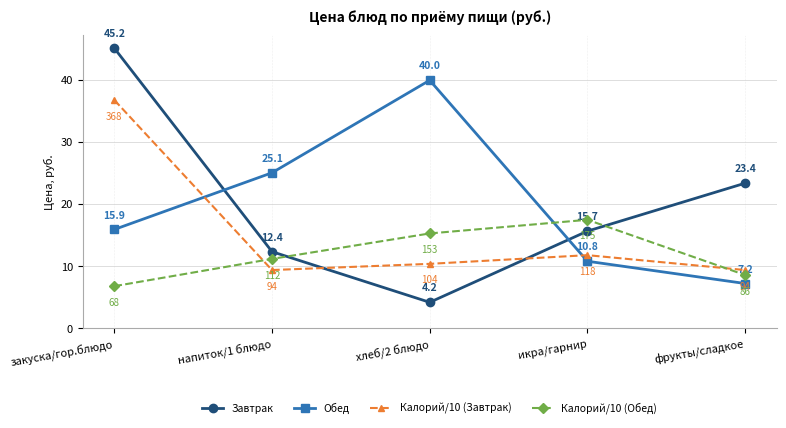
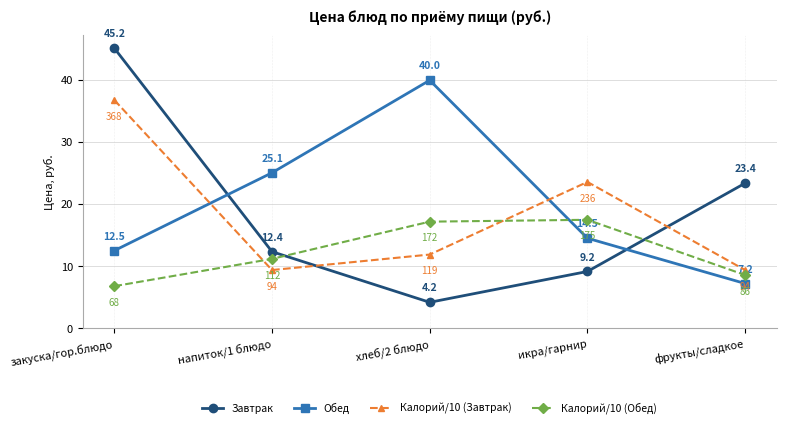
Обед, закуска/гор.блюдо: 15.9 -> 12.5
Калорий/10 (Завтрак), хлеб/2 блюдо: 104 -> 119
Калорий/10 (Обед), хлеб/2 блюдо: 153 -> 172
Завтрак, икра/гарнир: 15.7 -> 9.2
Обед, икра/гарнир: 10.8 -> 14.5
Калорий/10 (Завтрак), икра/гарнир: 118 -> 236
